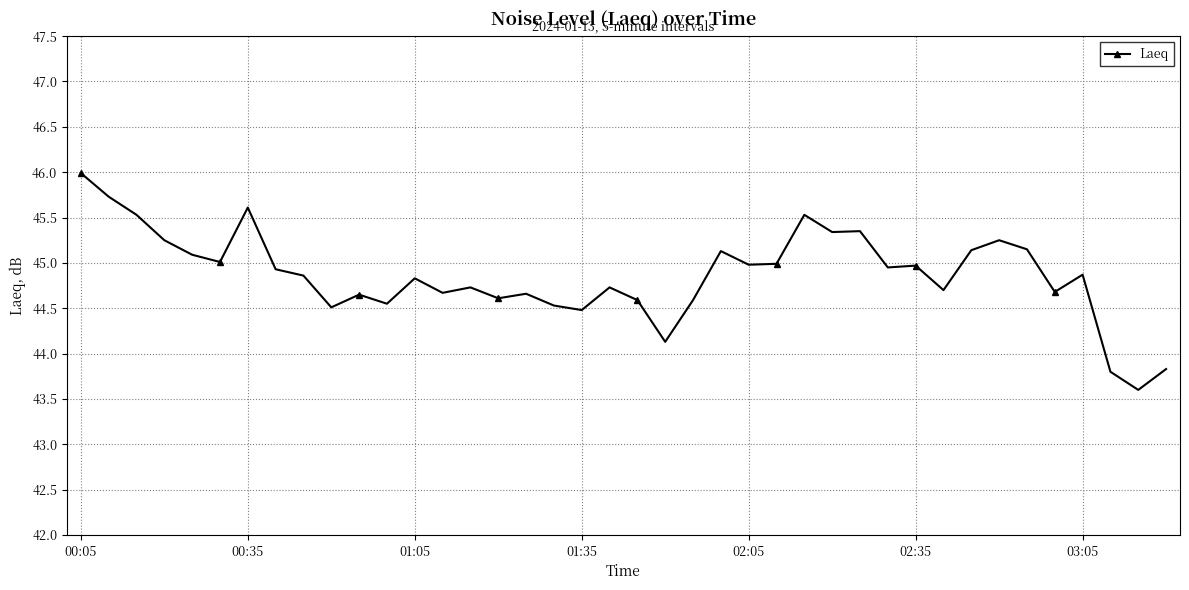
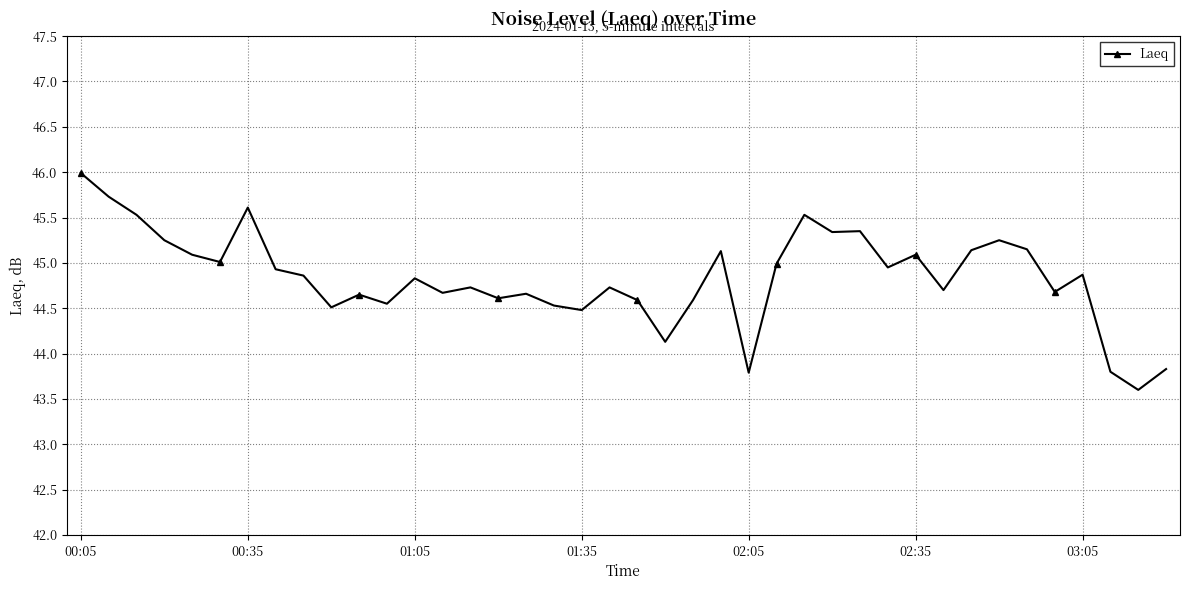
02:05: 45.0 -> 43.8
02:35: 45.0 -> 45.1
